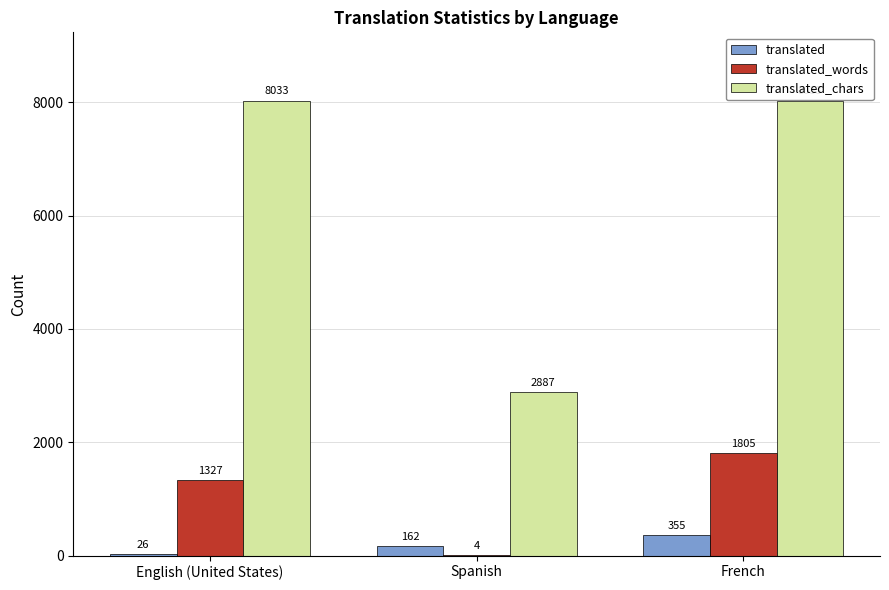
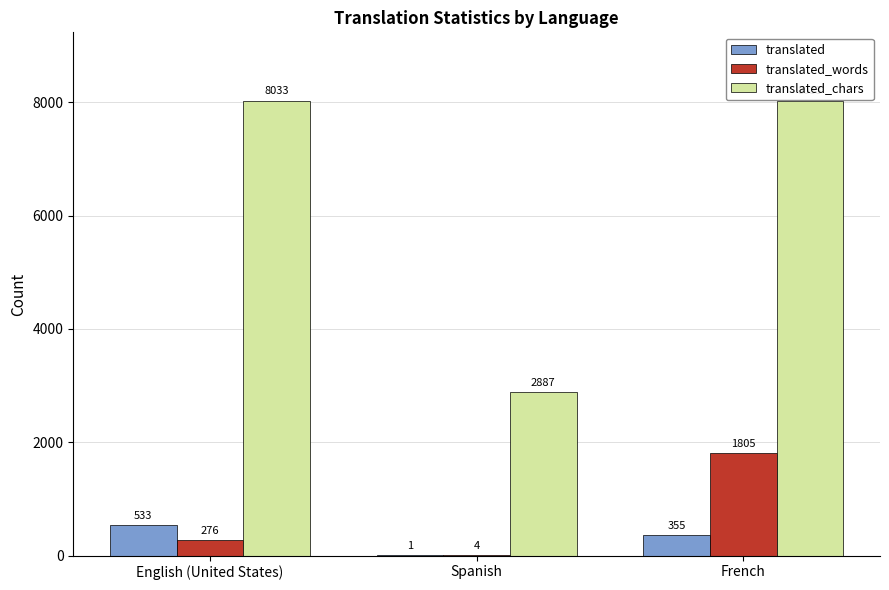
translated, English (United States): 26 -> 533
translated_words, English (United States): 1327 -> 276
translated, Spanish: 162 -> 1
